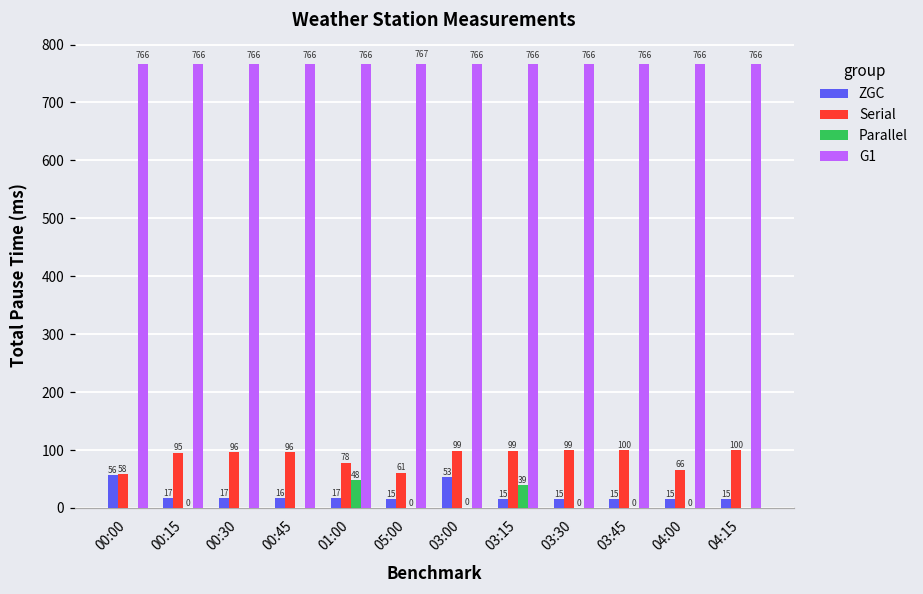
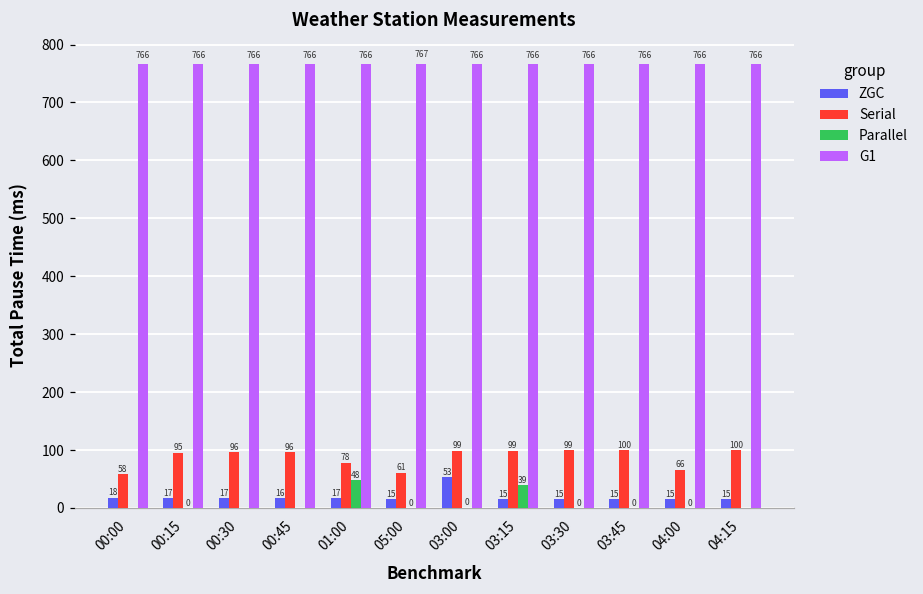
ZGC, 00:00: 56 -> 18
